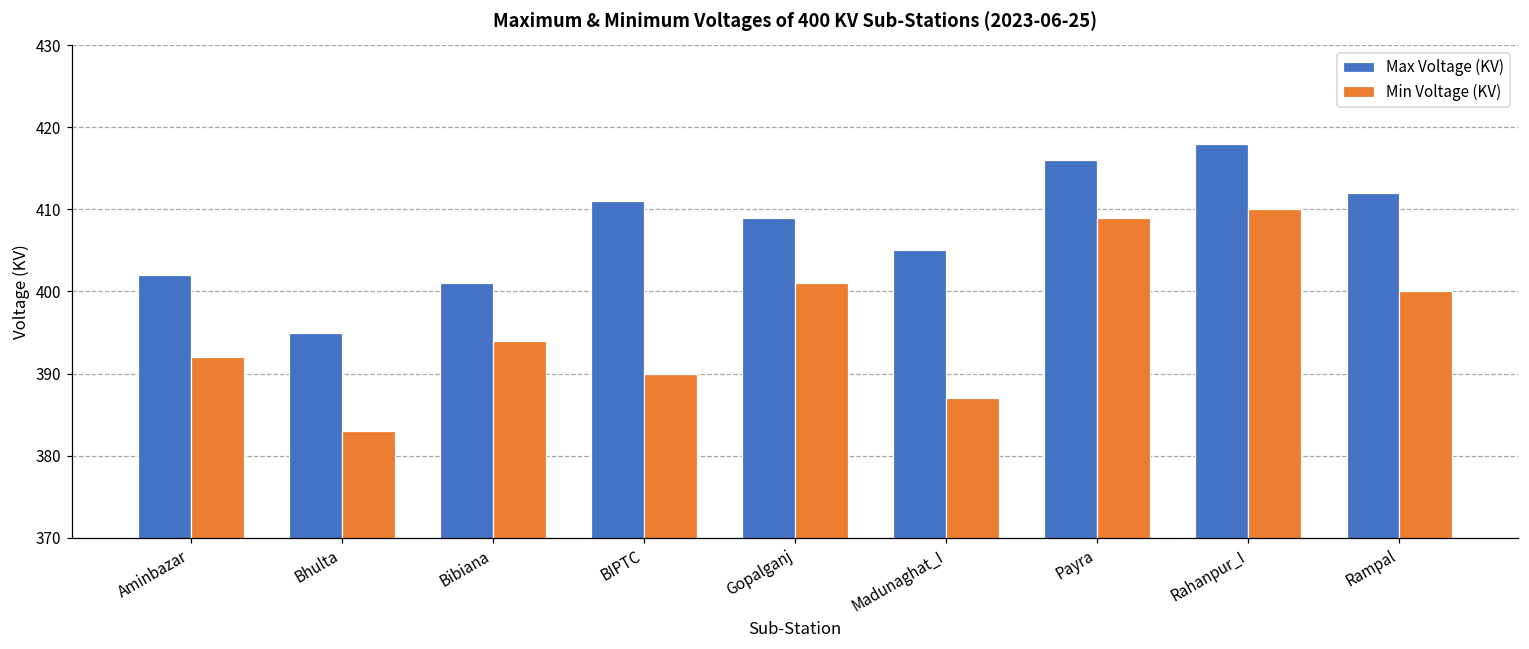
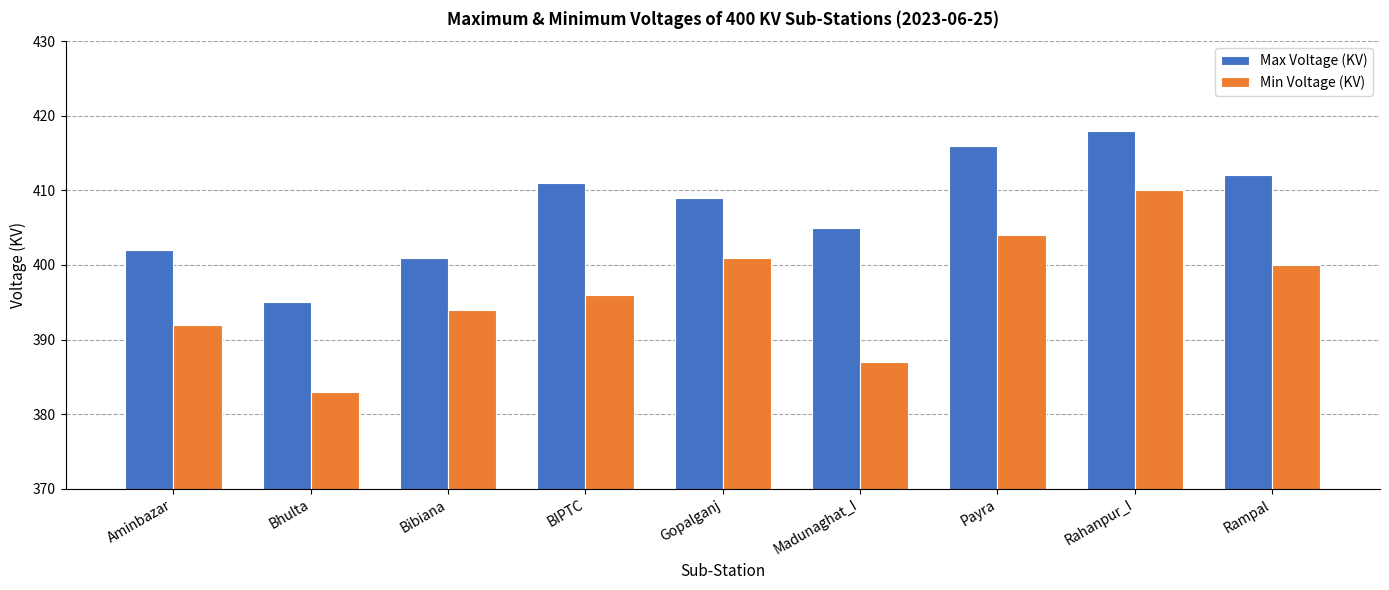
Min Voltage (KV), BIPTC: 390 -> 396
Min Voltage (KV), Payra: 409 -> 404
